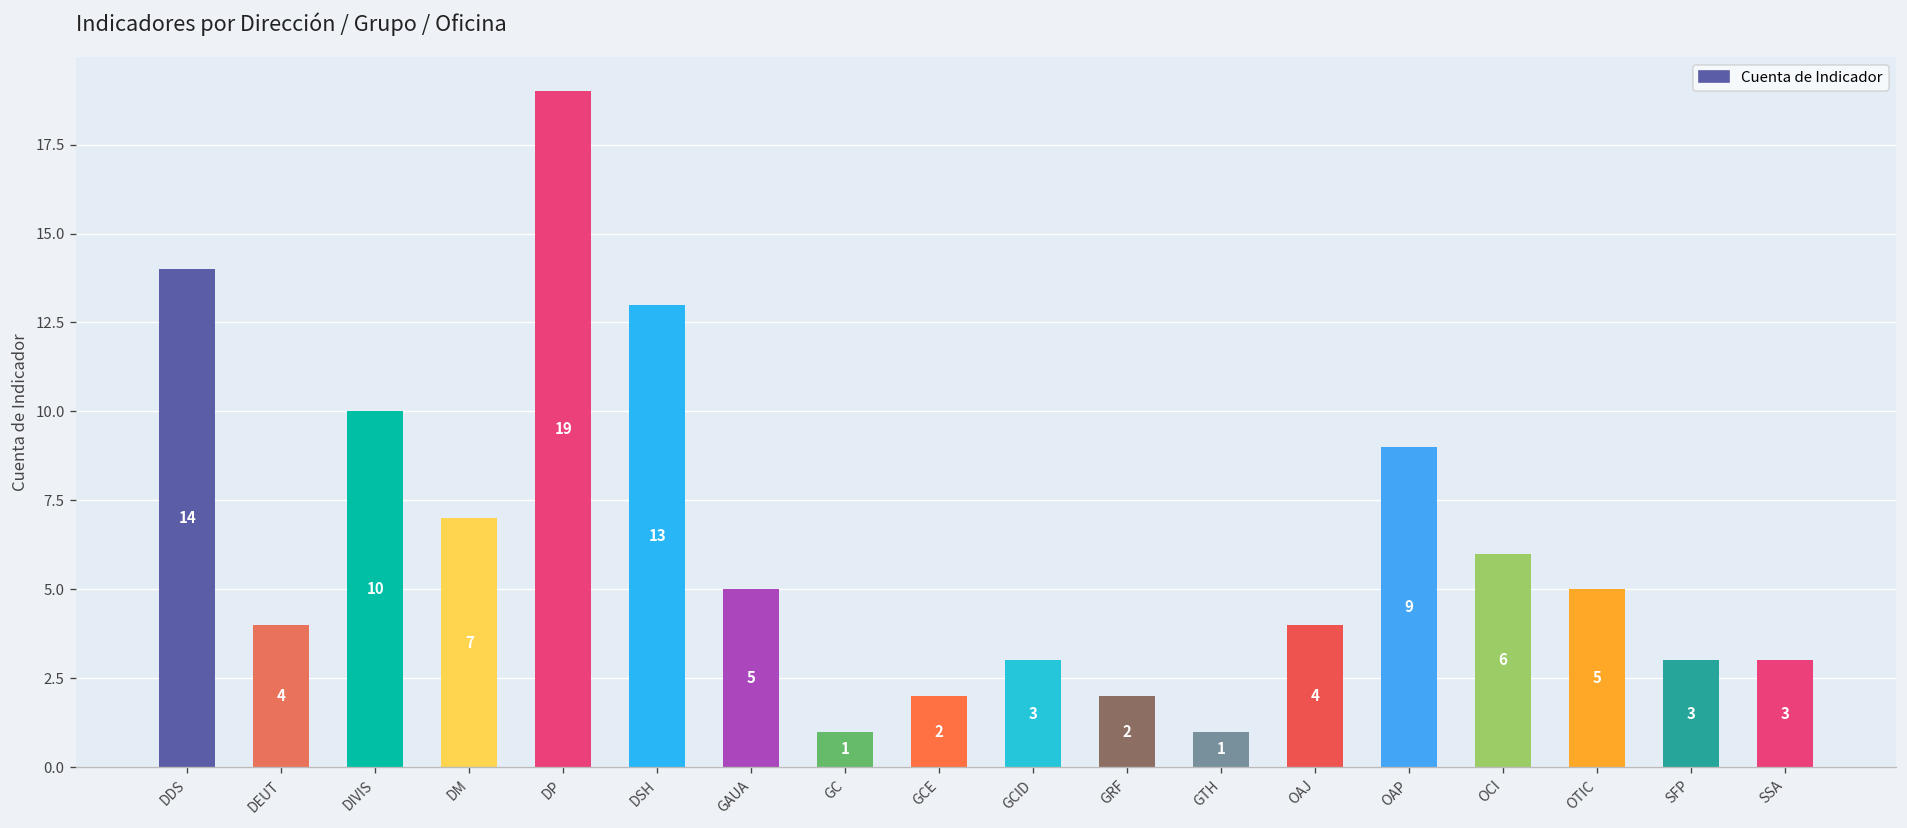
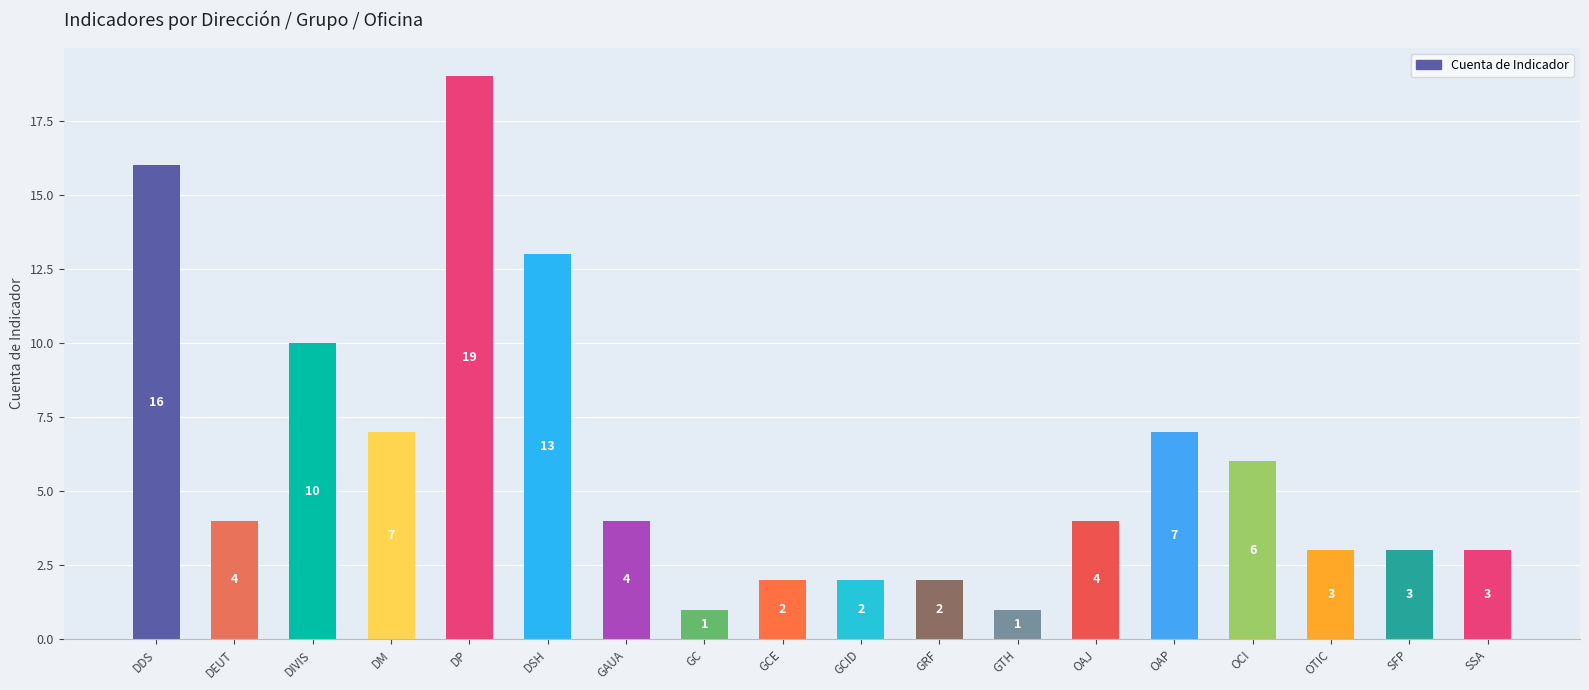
DDS: 14 -> 16
GAUA: 5 -> 4
GCID: 3 -> 2
OAP: 9 -> 7
OTIC: 5 -> 3
